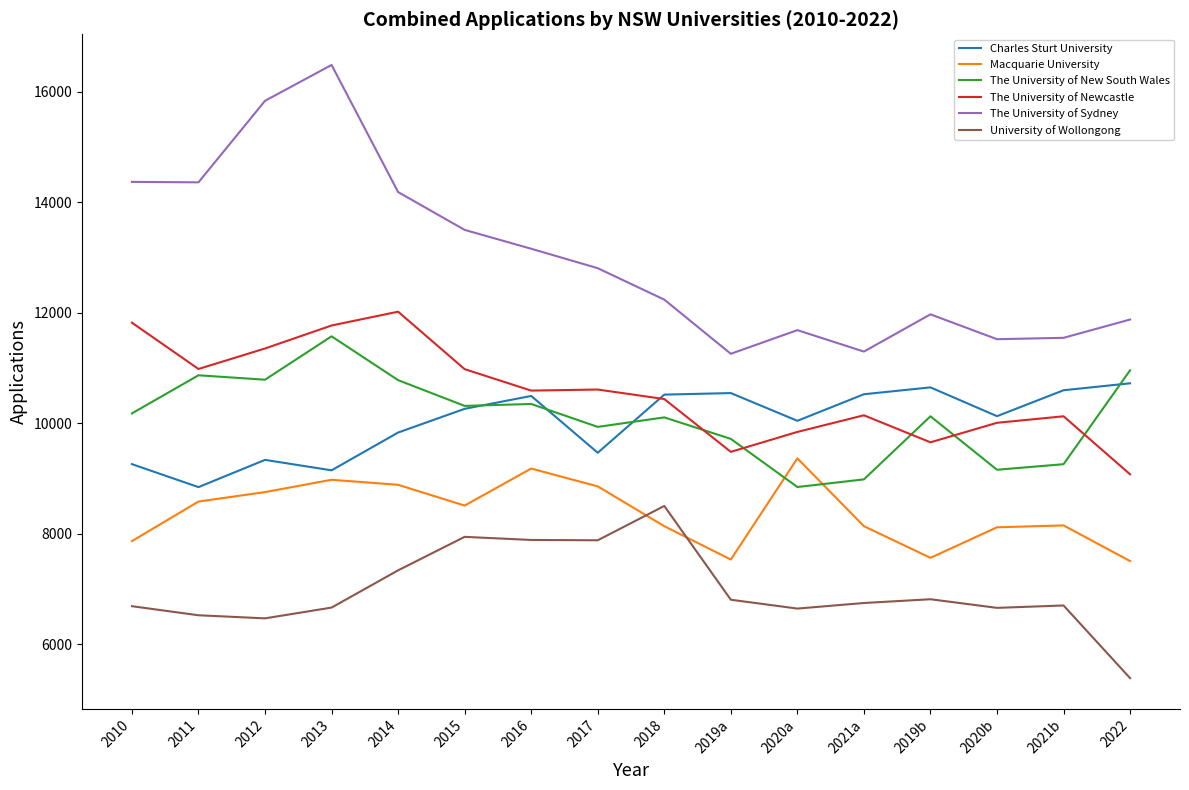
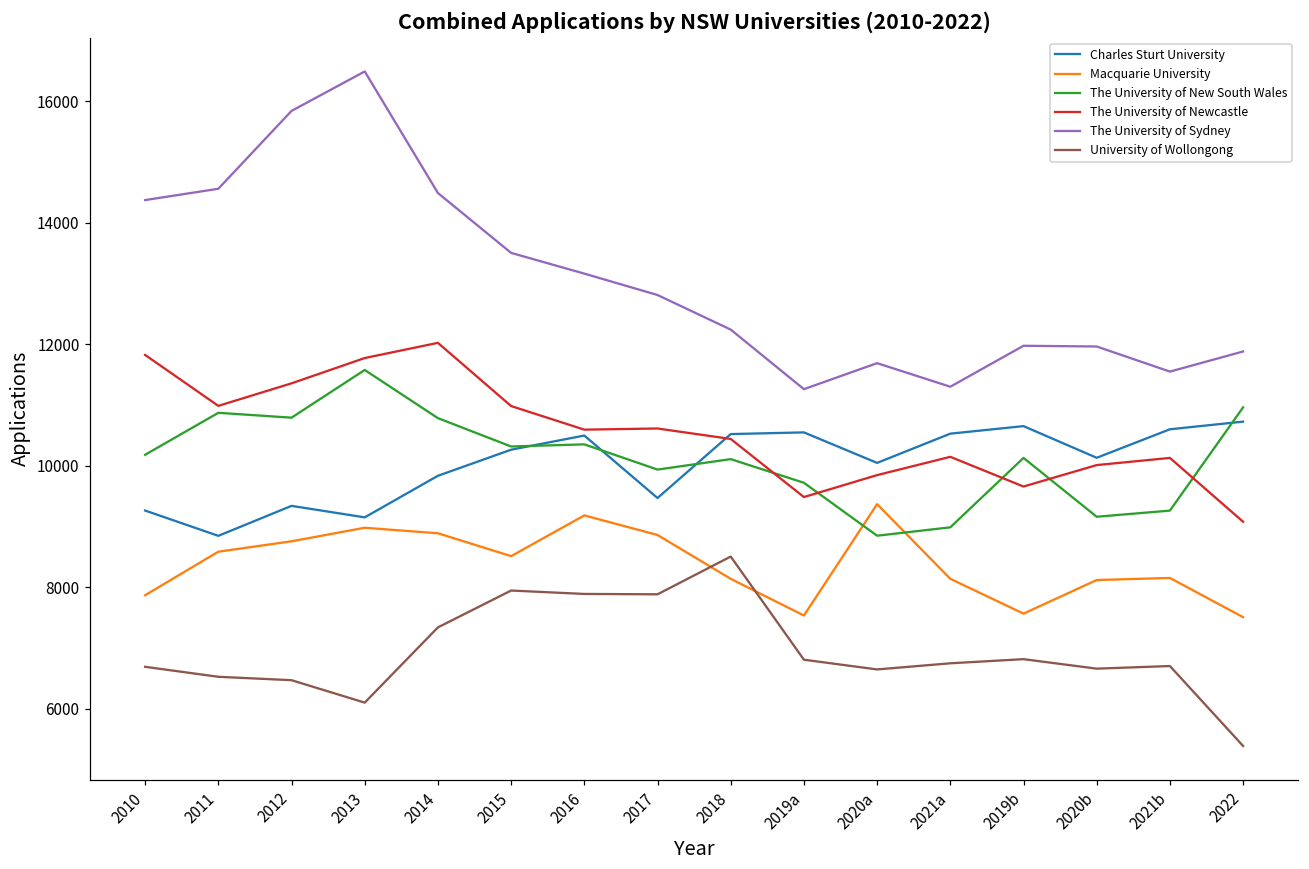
The University of Sydney, 2011: 14400 -> 14600
University of Wollongong, 2013: 6700 -> 6100
The University of Sydney, 2014: 14200 -> 14500
The University of Sydney, 2020b: 11500 -> 12000
